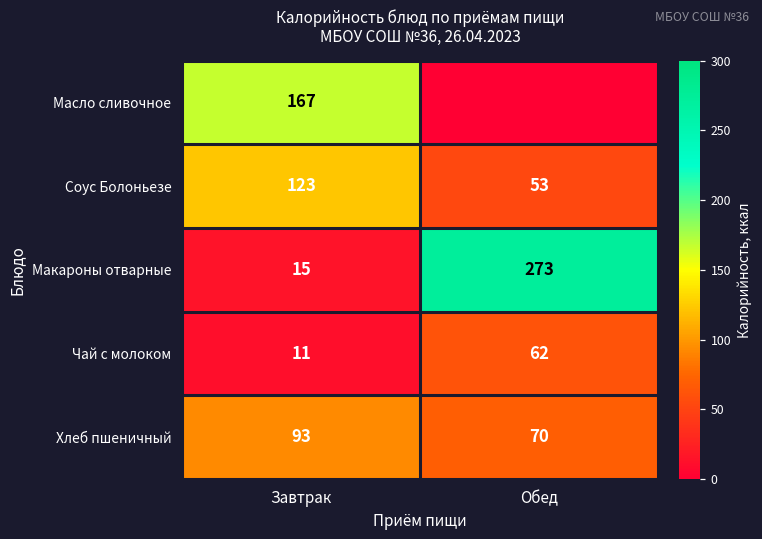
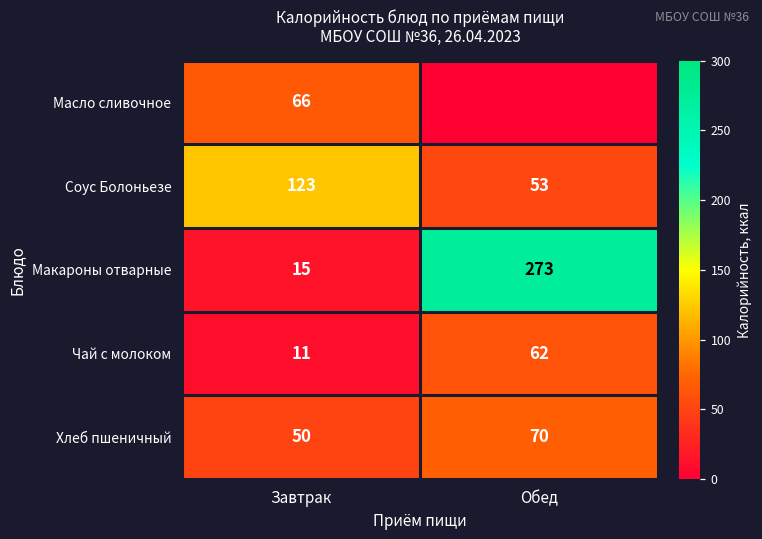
Масло сливочное, Завтрак: 167 -> 66
Хлеб пшеничный, Завтрак: 93 -> 50
